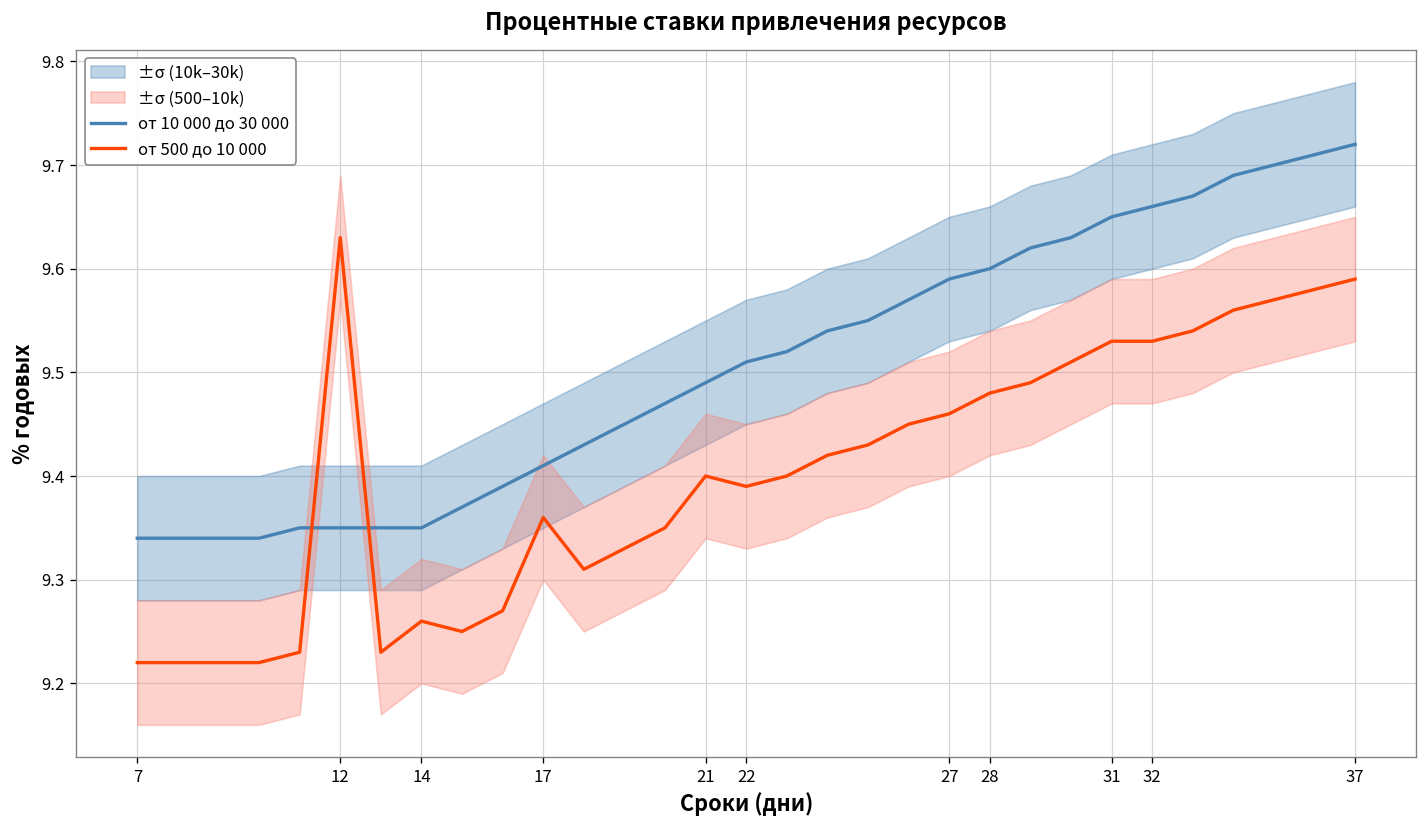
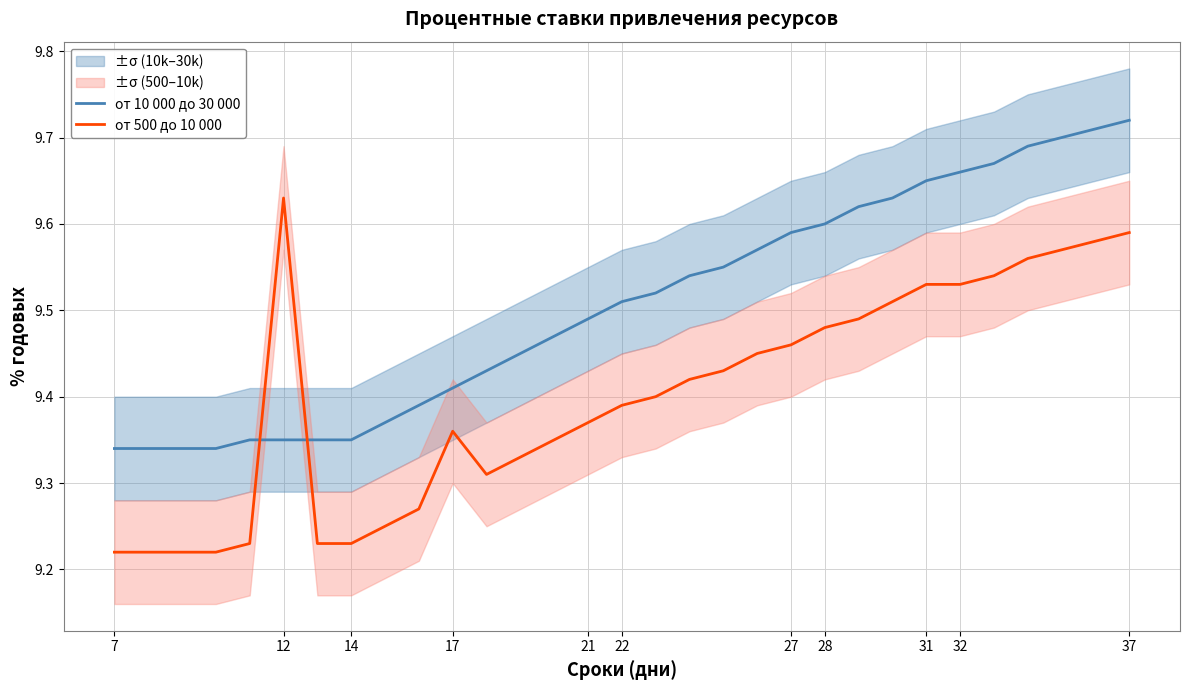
от 500 до 10 000, 14: 9.26 -> 9.23
от 500 до 10 000, 21: 9.40 -> 9.37
